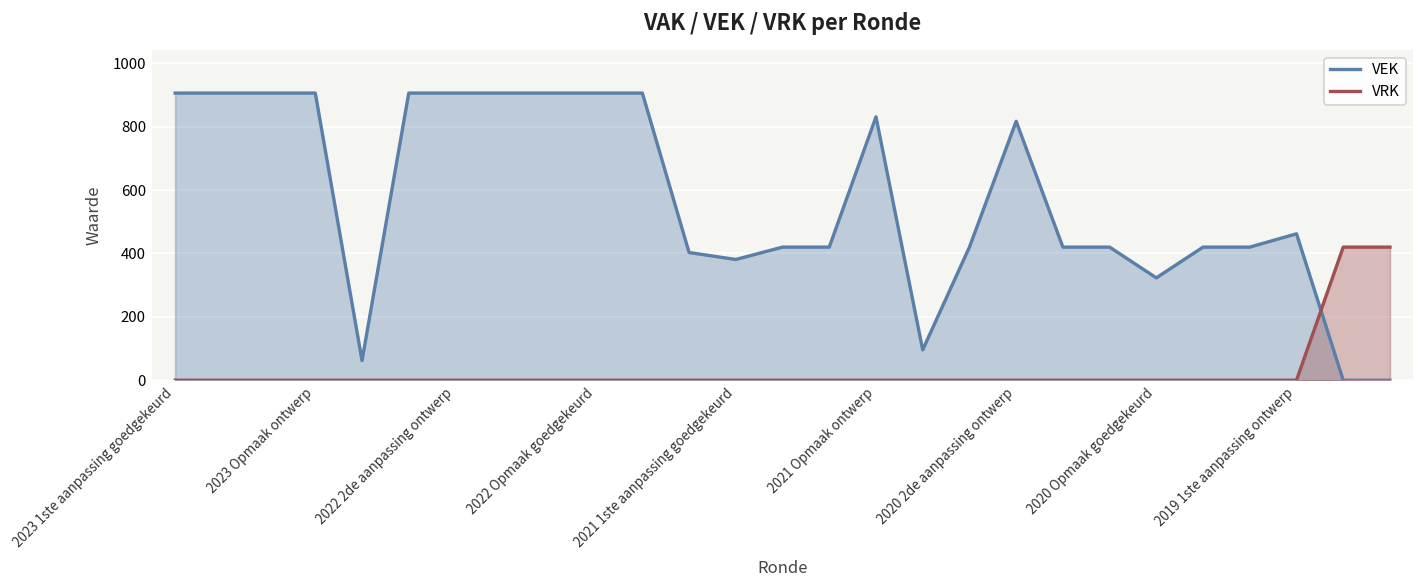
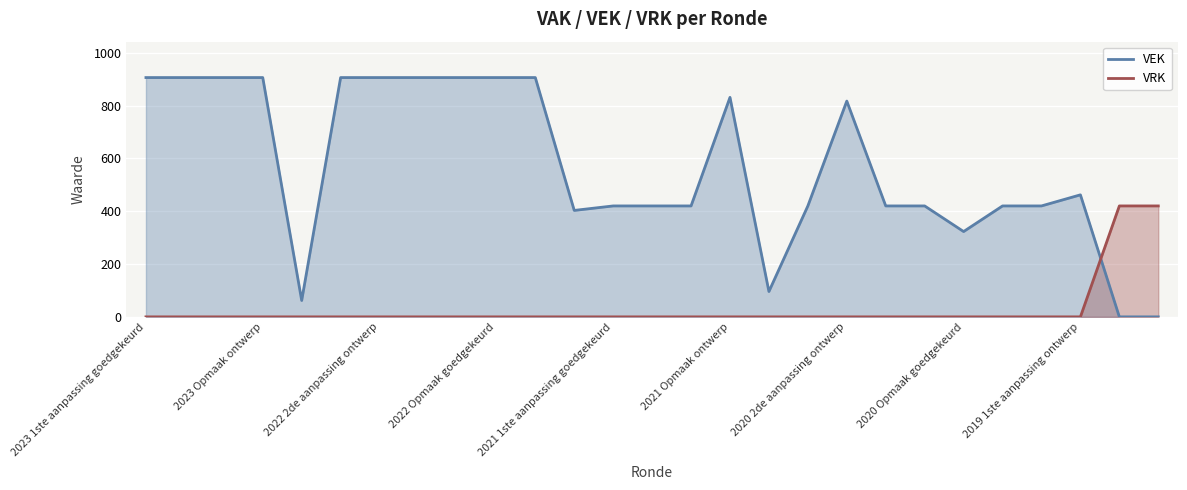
VEK, 2021 1ste aanpassing goedgekeurd: 380 -> 420
